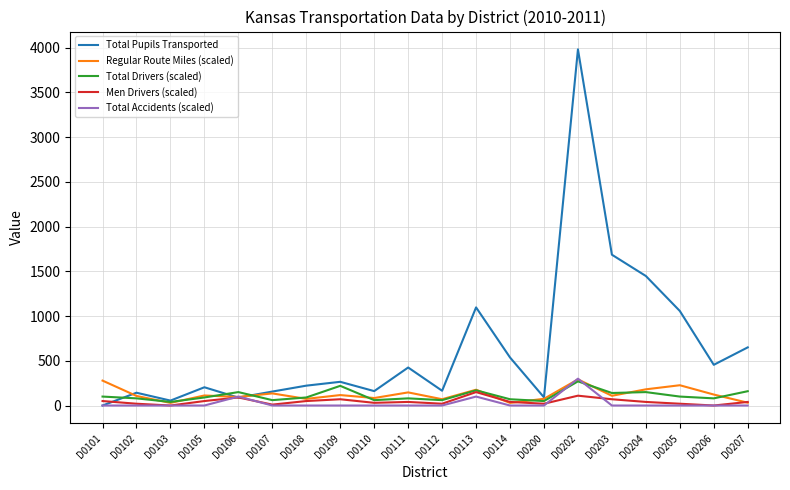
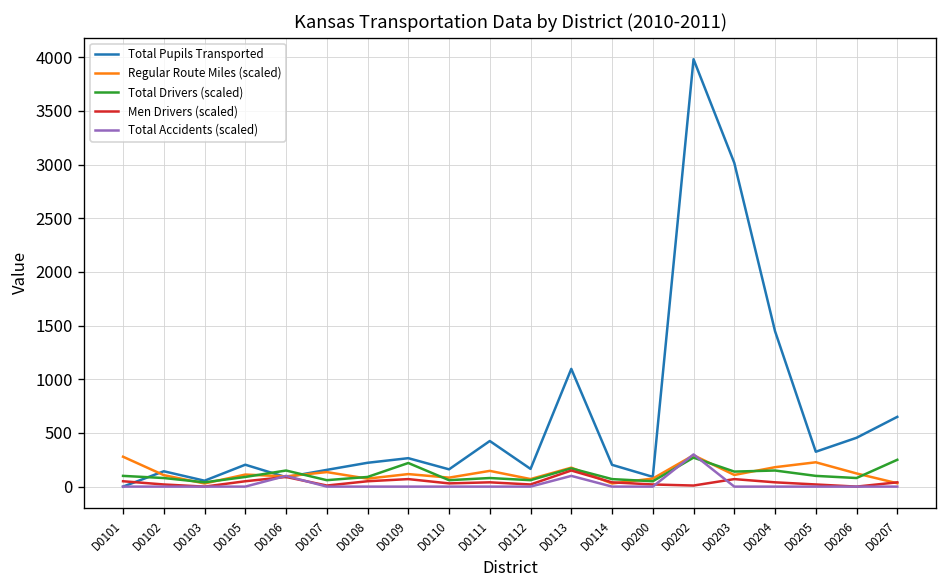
Total Pupils Transported, D0114: 500 -> 200
Men Drivers (scaled), D0202: 100 -> 0
Total Pupils Transported, D0203: 1700 -> 3000
Total Pupils Transported, D0205: 1100 -> 300
Total Drivers (scaled), D0207: 200 -> 300
